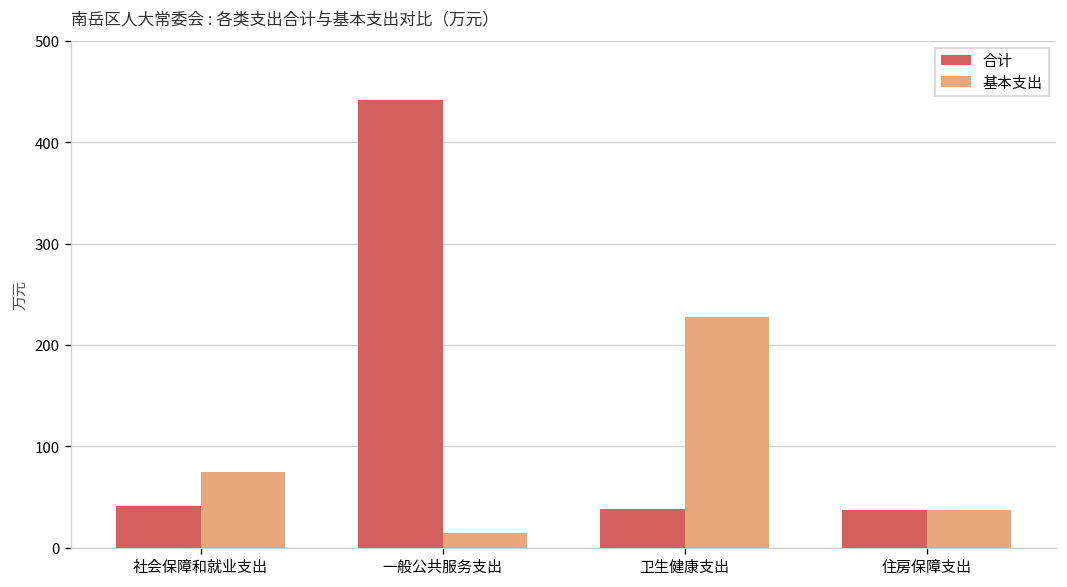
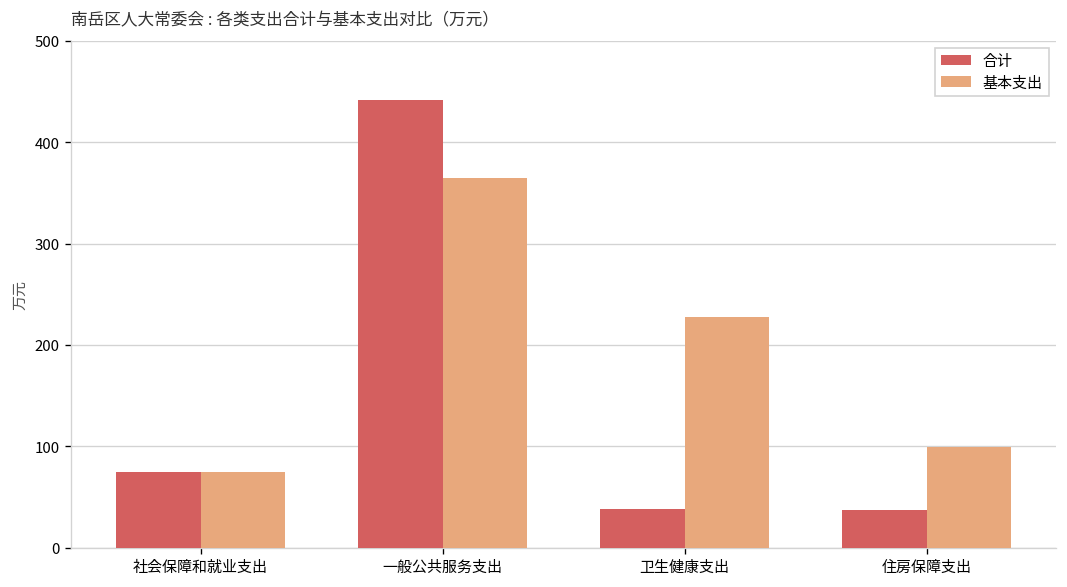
合计, 社会保障和就业支出: 40 -> 70
基本支出, 一般公共服务支出: 10 -> 360
基本支出, 住房保障支出: 40 -> 100
